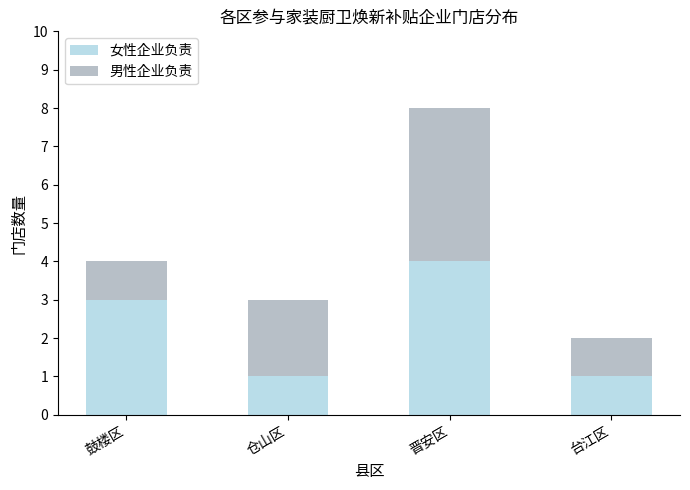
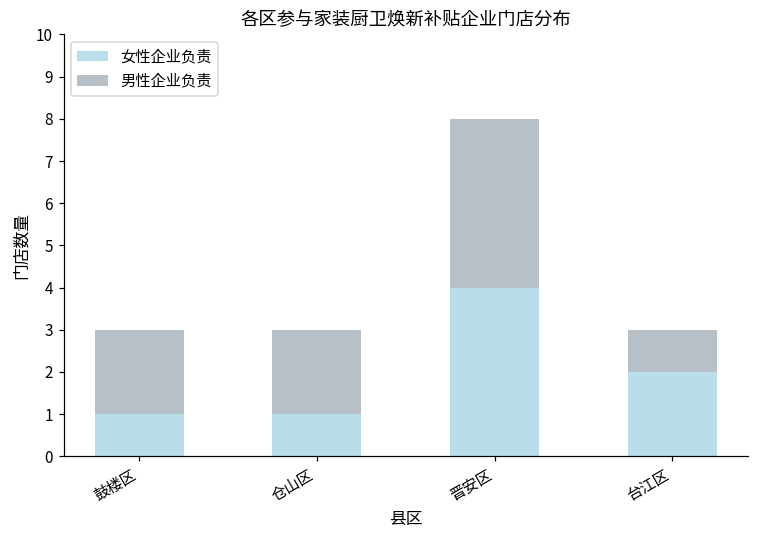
女性企业负责, 鼓楼区: 3 -> 1
男性企业负责, 鼓楼区: 1 -> 2
女性企业负责, 台江区: 1 -> 2
